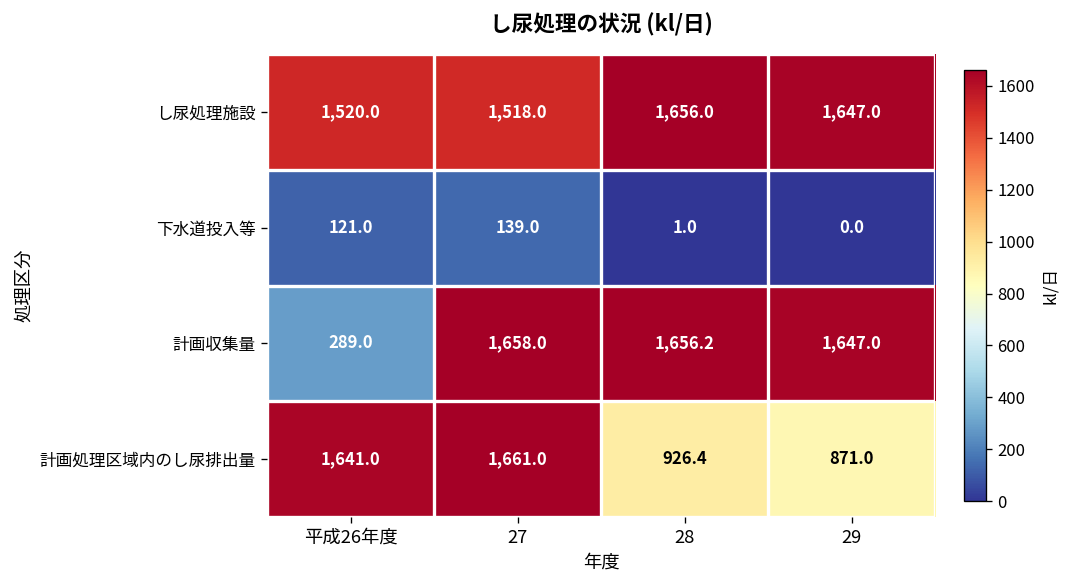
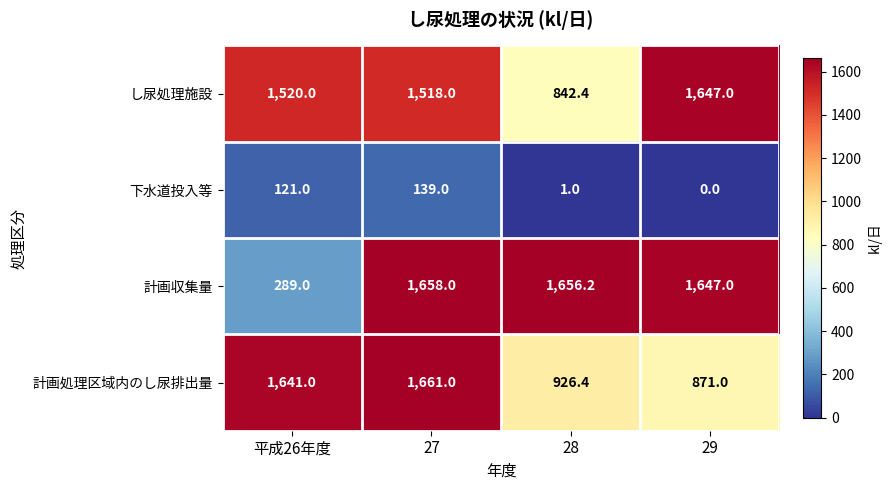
し尿処理施設, 28: 1,656.0 -> 842.4
